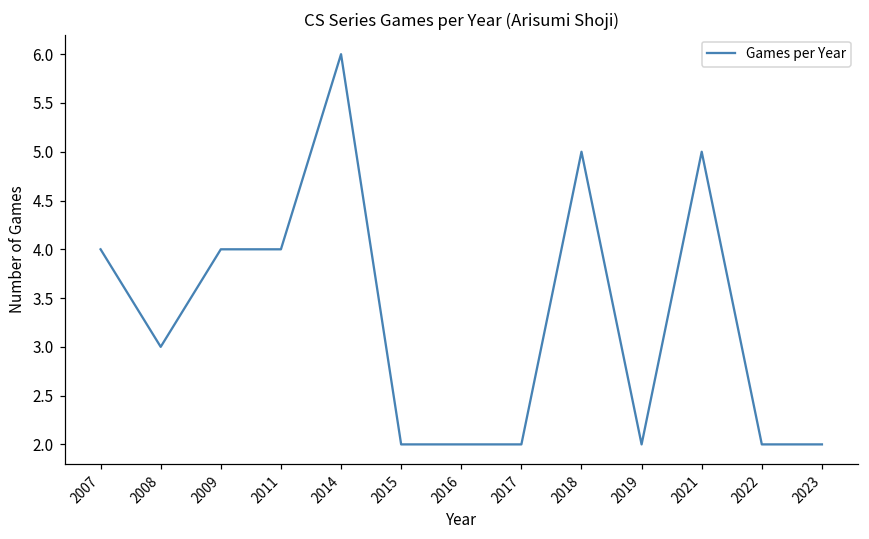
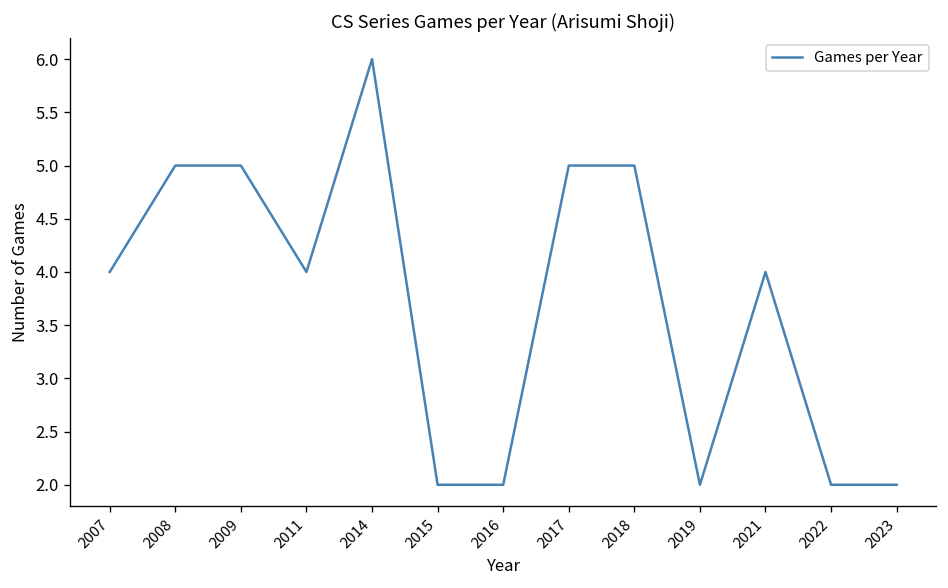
2008: 3 -> 5
2009: 4 -> 5
2017: 2 -> 5
2021: 5 -> 4
